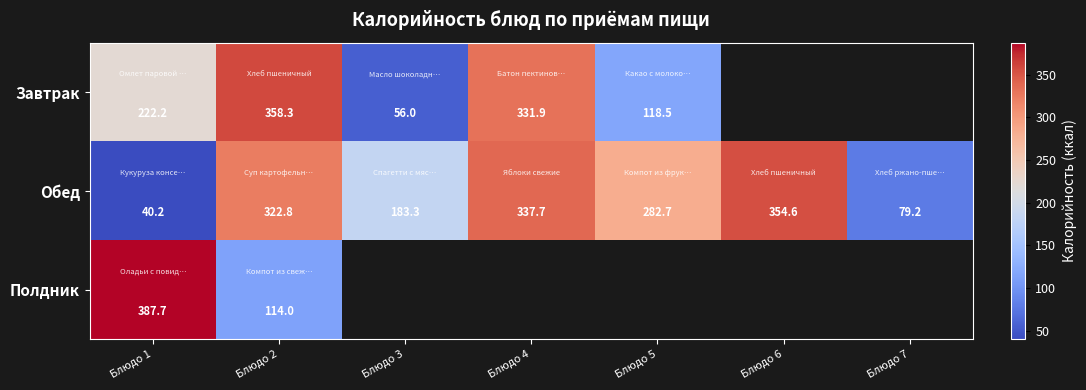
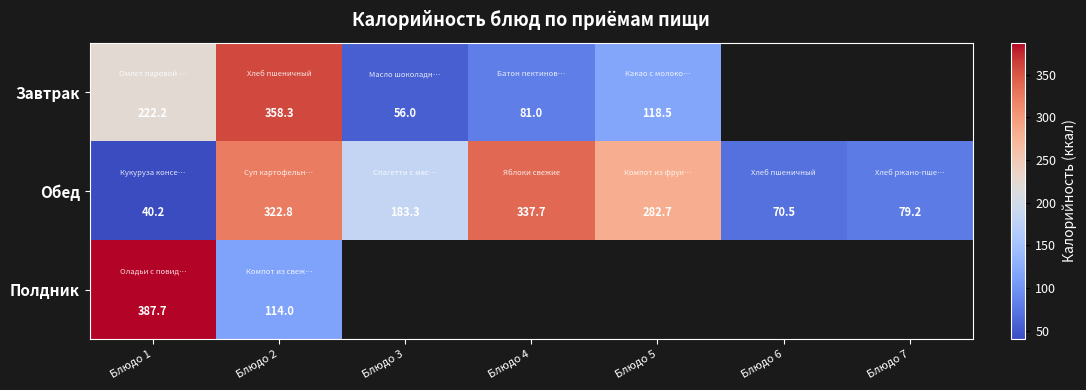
Завтрак, Блюдо 4: 331.9 -> 81.0
Обед, Блюдо 6: 354.6 -> 70.5
